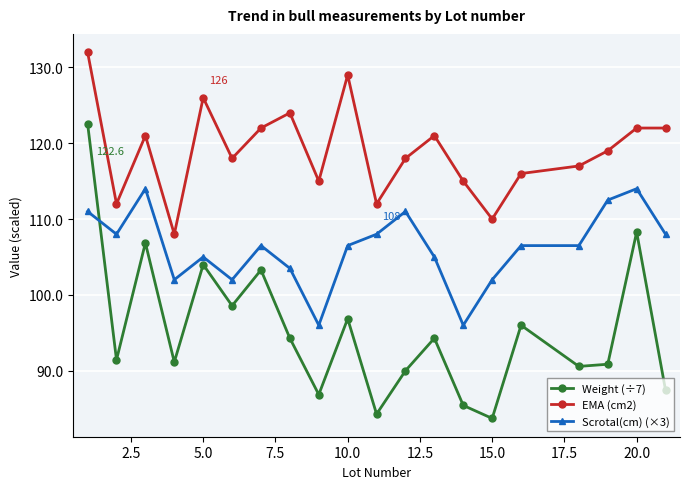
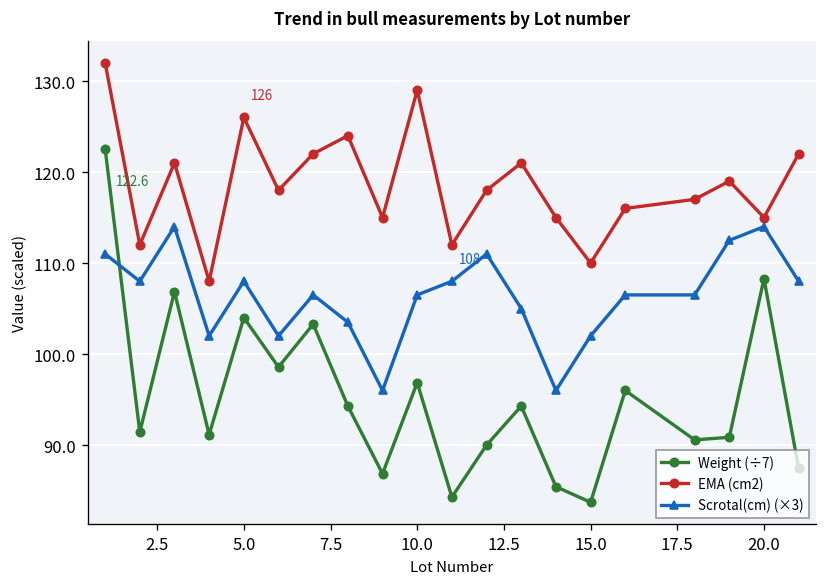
Scrotal(cm) (×3), 5.0: 105 -> 108
EMA (cm2), 20.0: 122 -> 115
